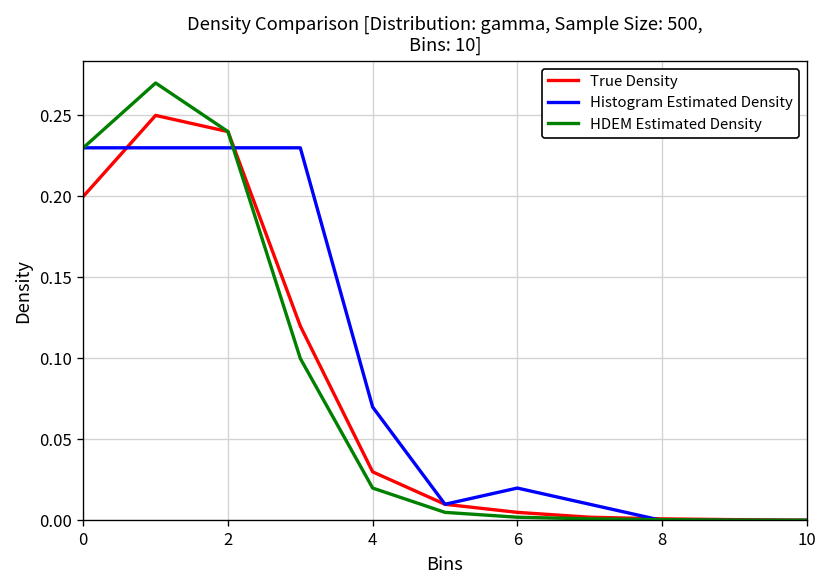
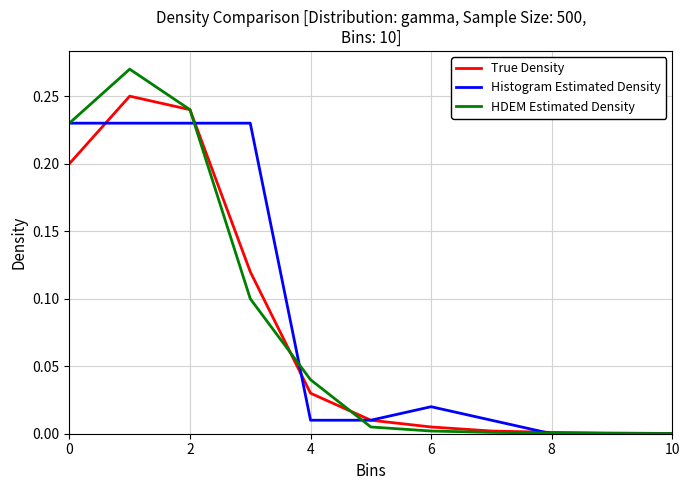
Histogram Estimated Density, 4: 0.07 -> 0.01
HDEM Estimated Density, 4: 0.02 -> 0.04
